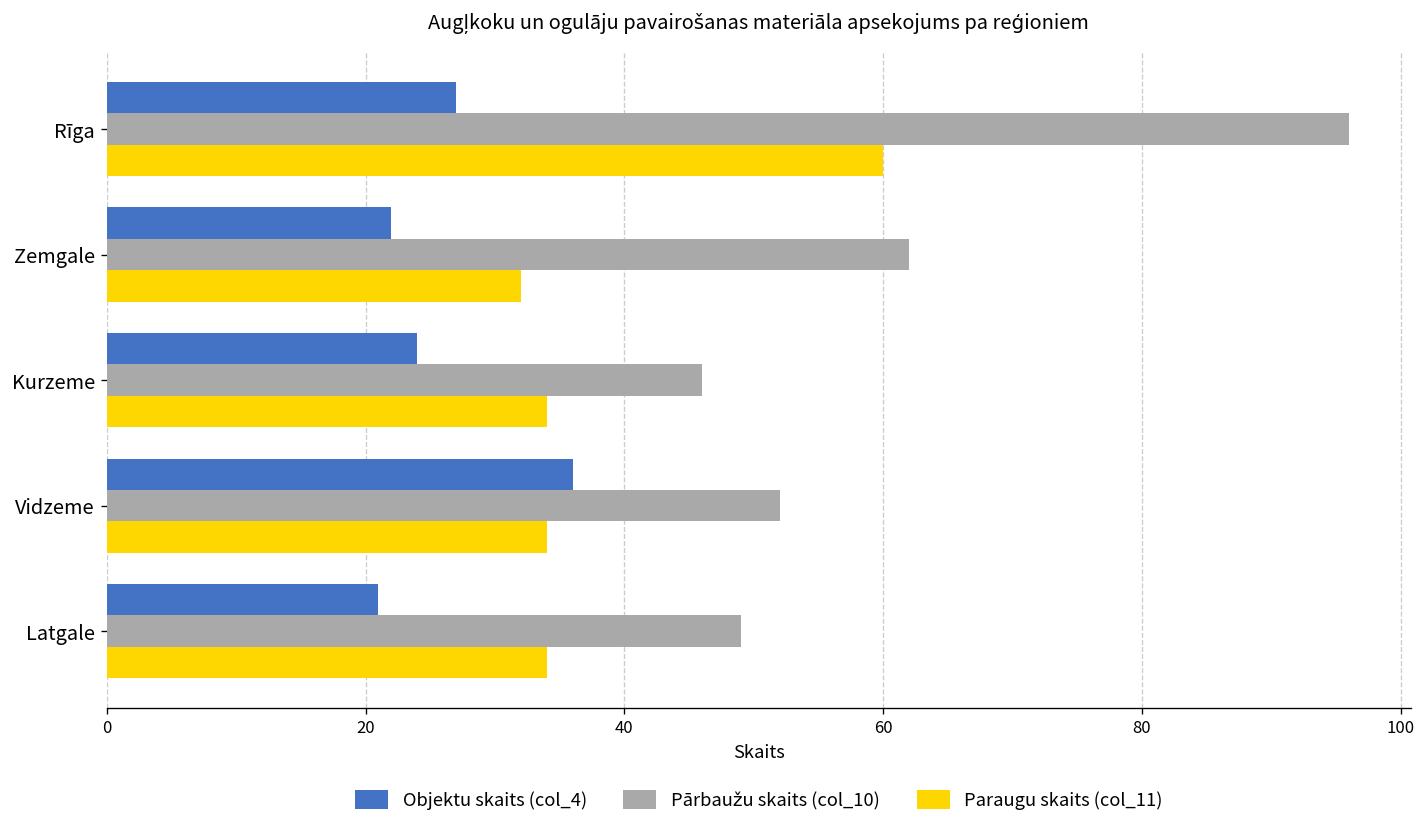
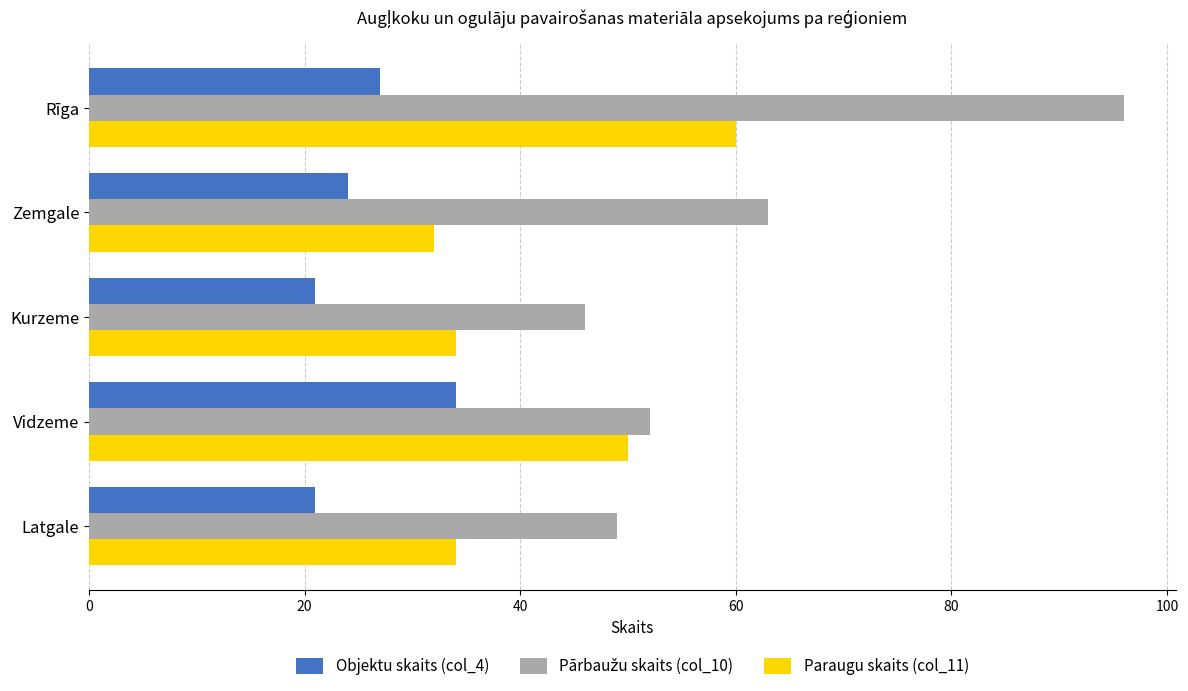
Objektu skaits (col_4), Zemgale: 22 -> 24
Pārbaužu skaits (col_10), Zemgale: 62 -> 63
Objektu skaits (col_4), Kurzeme: 24 -> 21
Objektu skaits (col_4), Vidzeme: 36 -> 34
Paraugu skaits (col_11), Vidzeme: 34 -> 50
